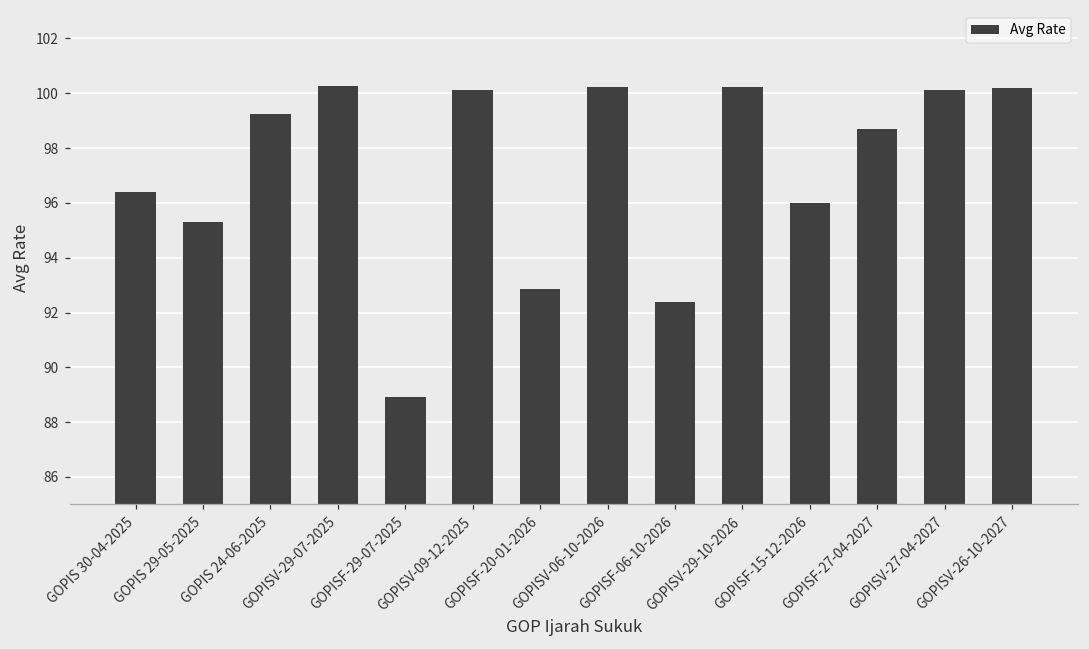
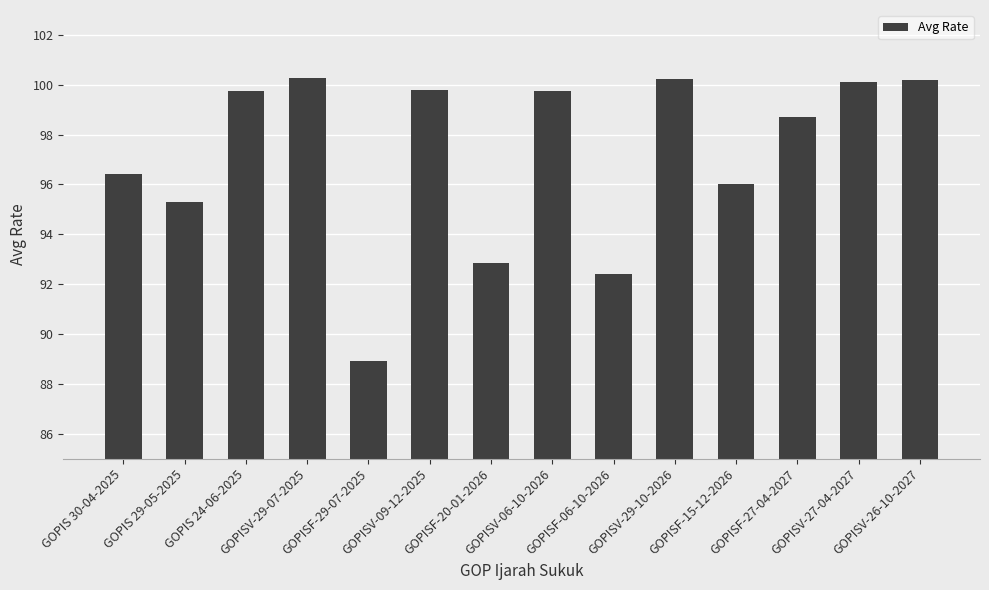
GOPIS 24-06-2025: 99.2 -> 99.7
GOPISV-09-12-2025: 100.1 -> 99.8
GOPISV-06-10-2026: 100.2 -> 99.8
